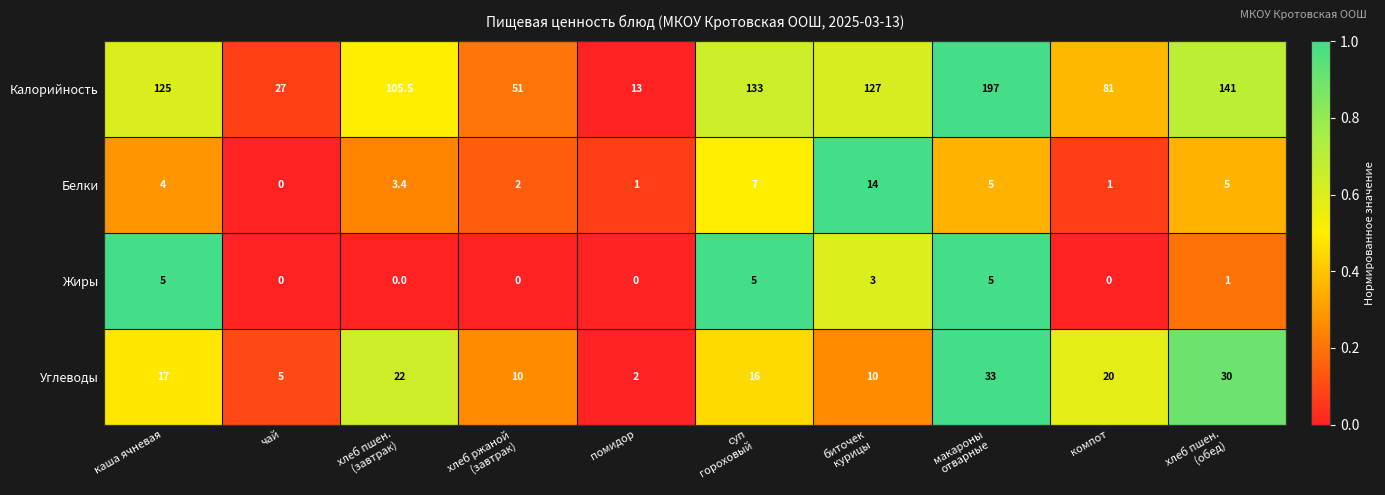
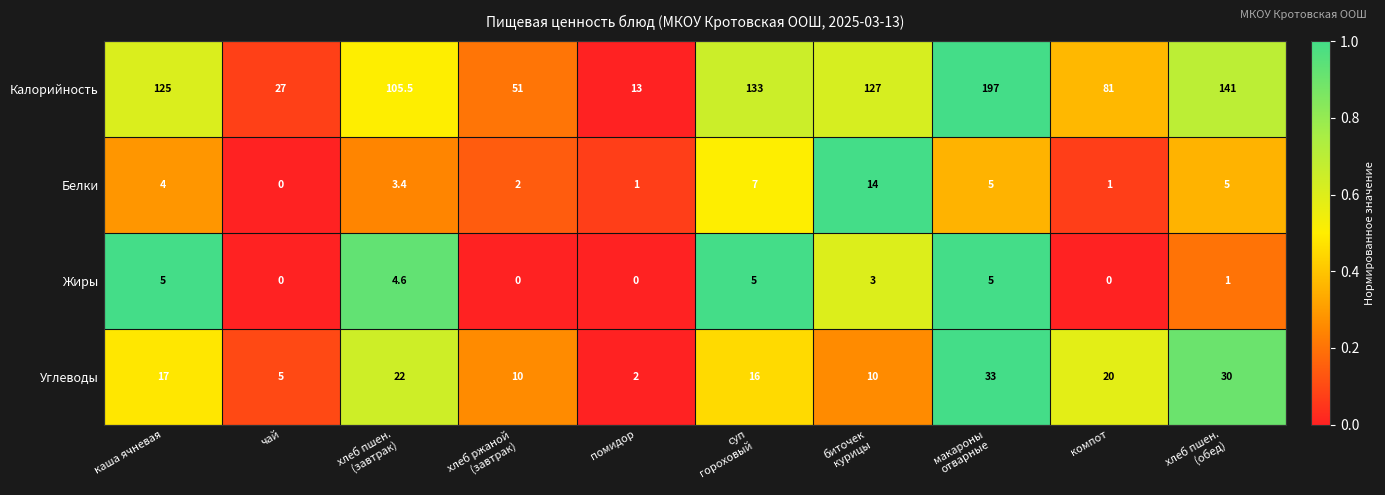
Жиры, хлеб пшен. (завтрак): 0.0 -> 4.6
